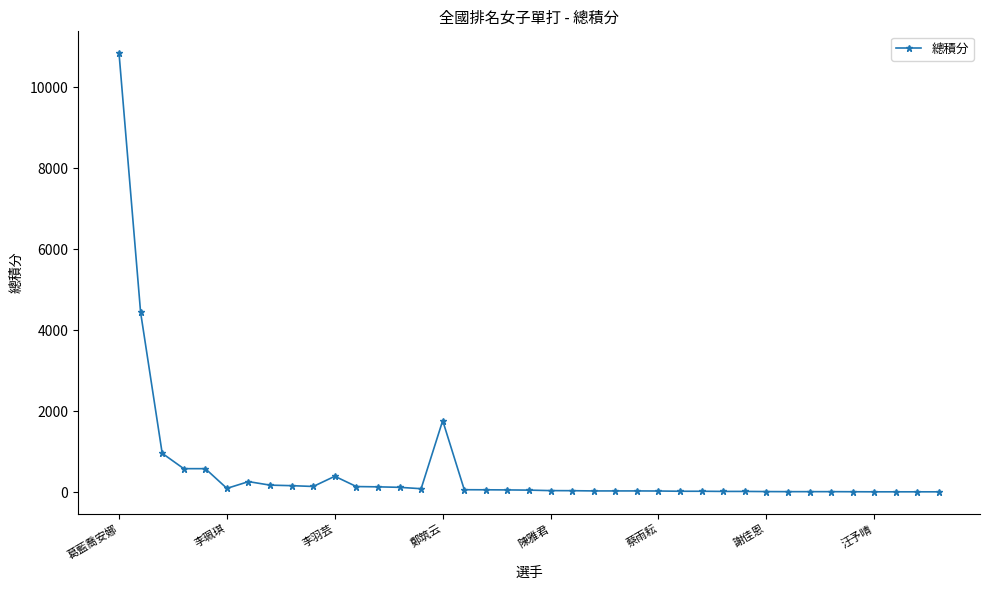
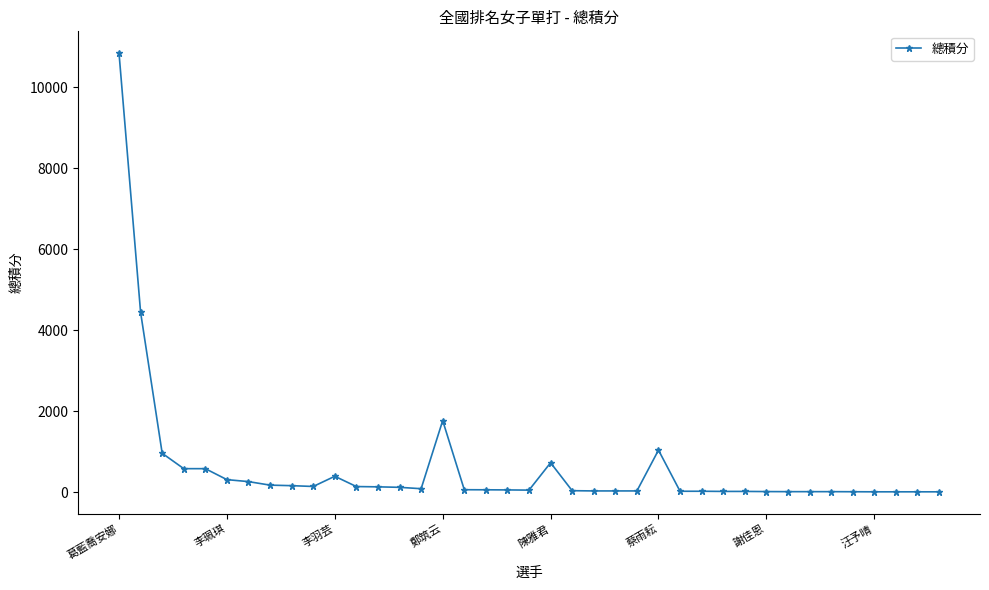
李珮琪: 100 -> 300
陳雅君: 0 -> 700
蔡雨耘: 0 -> 1000
